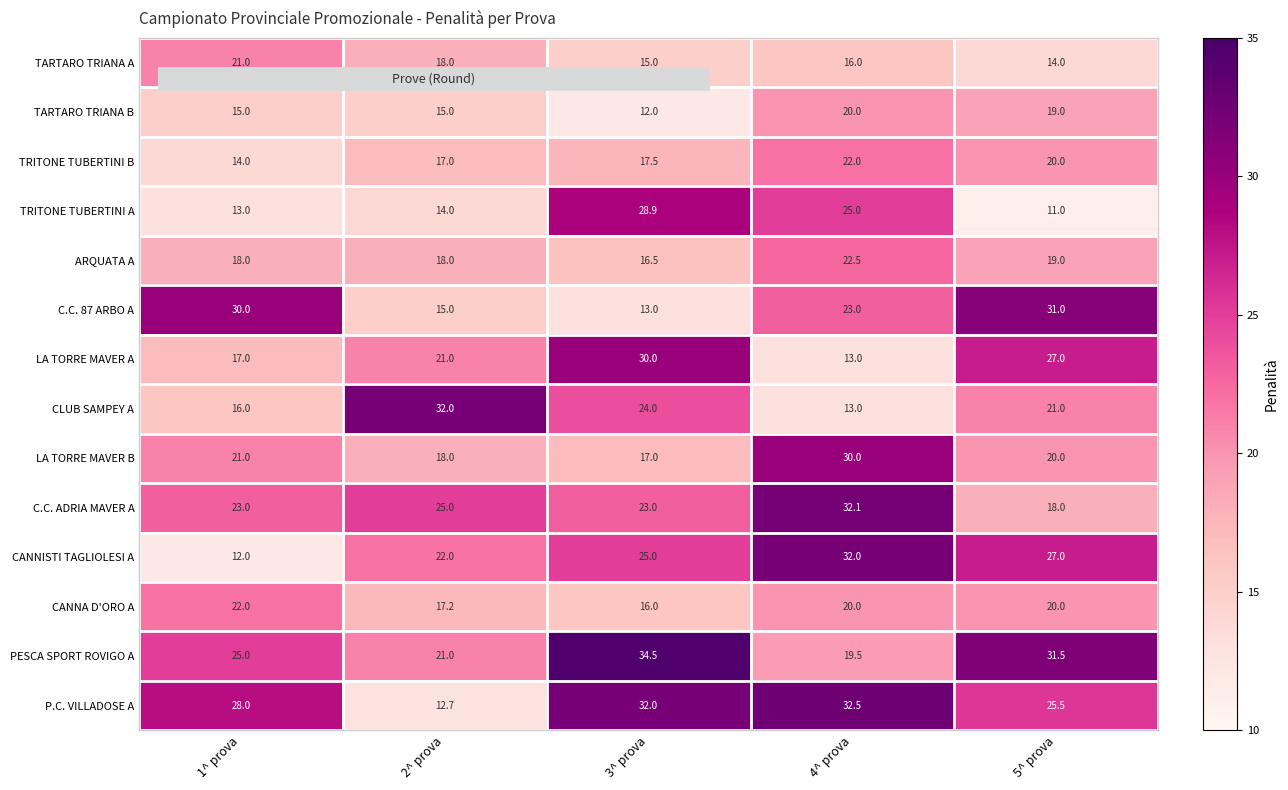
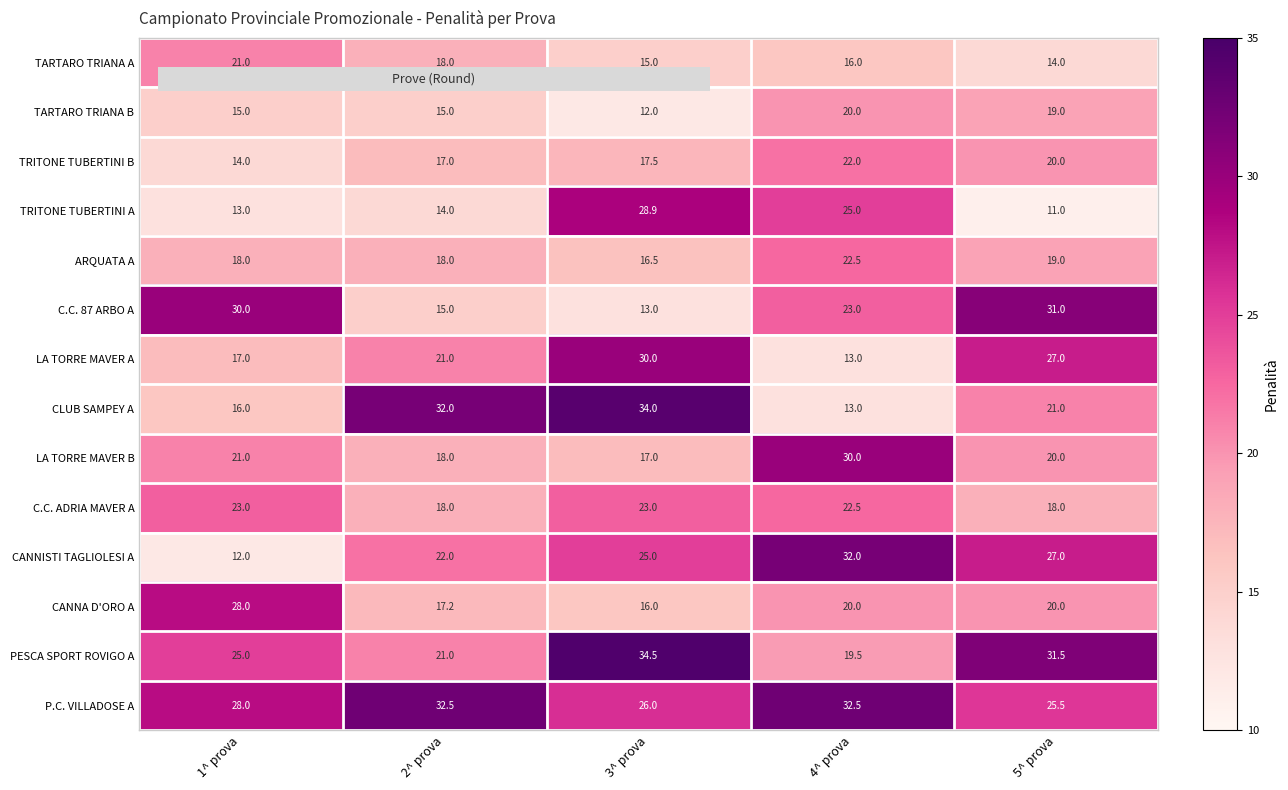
CLUB SAMPEY A, 3^ prova: 24.0 -> 34.0
C.C. ADRIA MAVER A, 2^ prova: 25.0 -> 18.0
C.C. ADRIA MAVER A, 4^ prova: 32.1 -> 22.5
CANNA D'ORO A, 1^ prova: 22.0 -> 28.0
P.C. VILLADOSE A, 2^ prova: 12.7 -> 32.5
P.C. VILLADOSE A, 3^ prova: 32.0 -> 26.0
